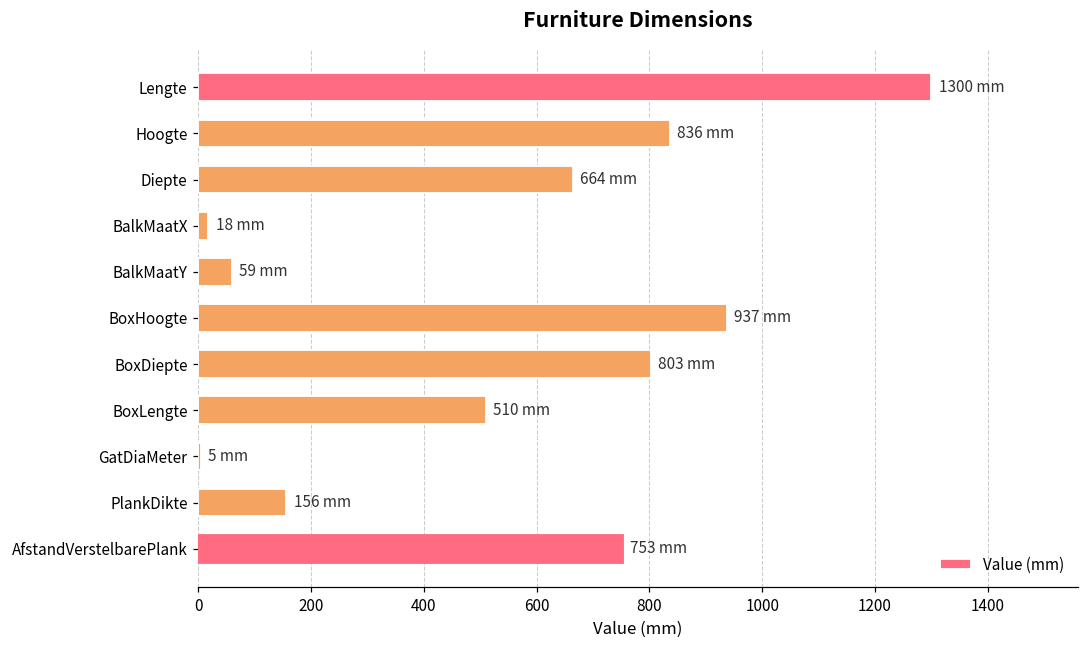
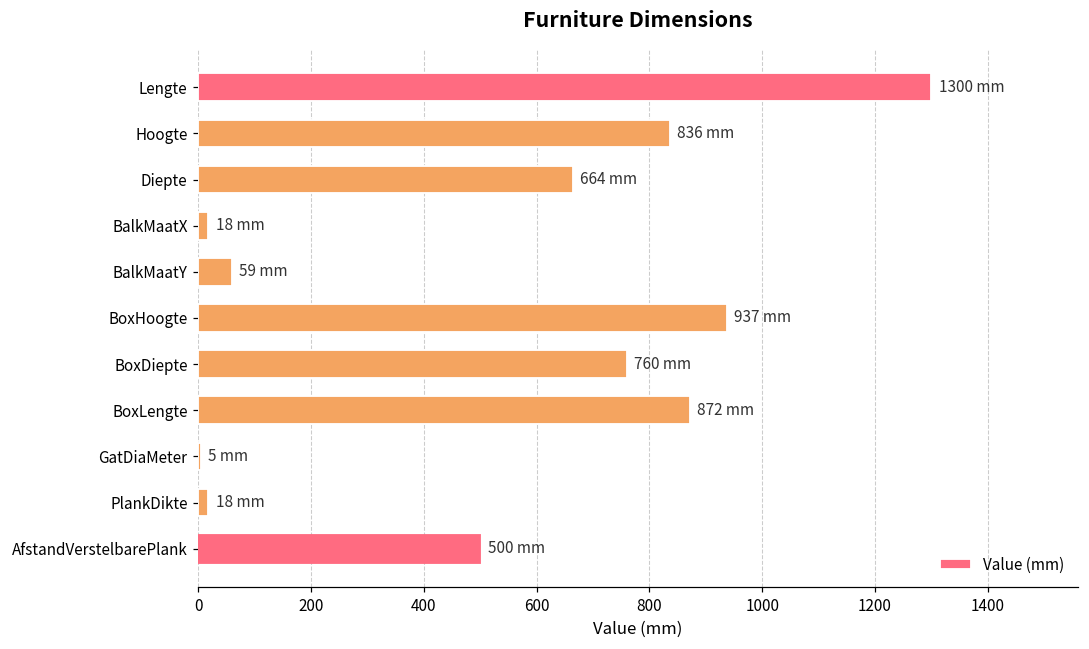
BoxDiepte: 803 -> 760
BoxLengte: 510 -> 872
PlankDikte: 156 -> 18
AfstandVerstelbarePlank: 753 -> 500
